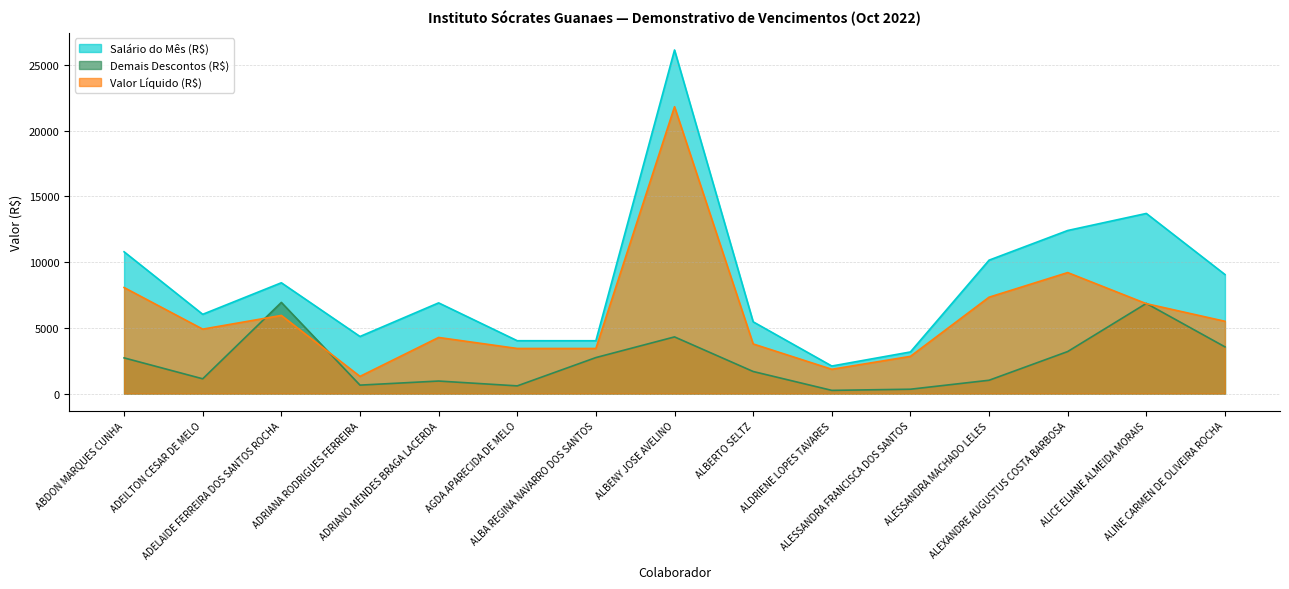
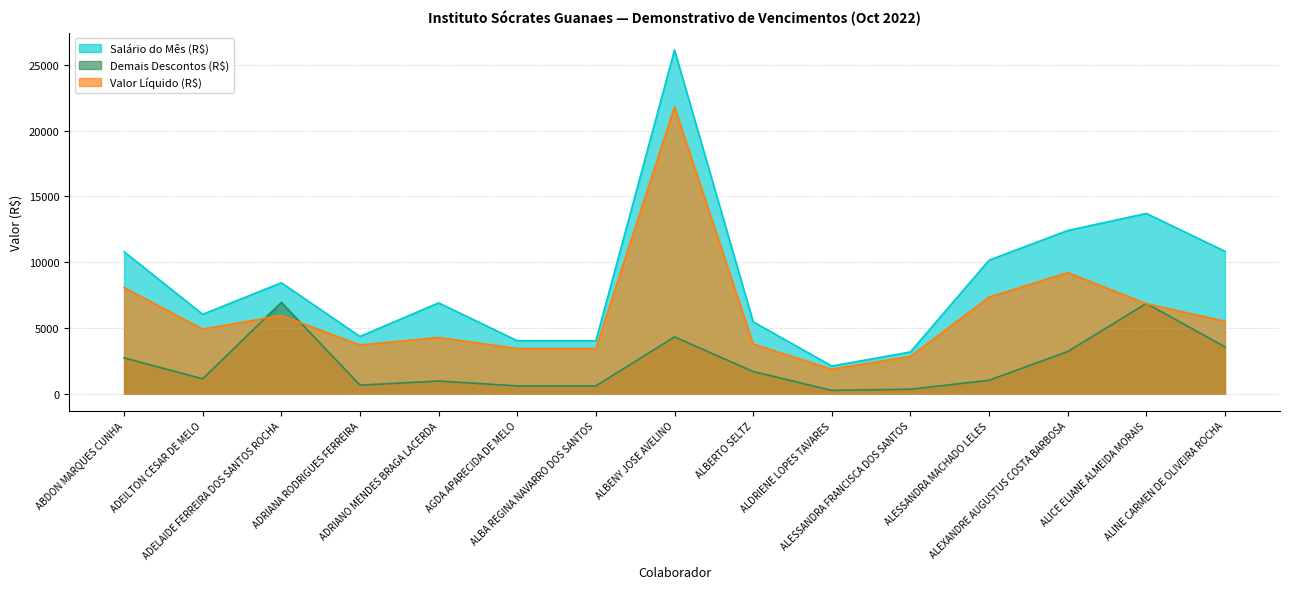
Valor Líquido (R$), ADRIANA RODRIGUES FERREIRA: 1300 -> 3700
Demais Descontos (R$), ALBA REGINA NAVARRO DOS SANTOS: 2700 -> 600
Salário do Mês (R$), ALINE CARMEN DE OLIVEIRA ROCHA: 9100 -> 10800
